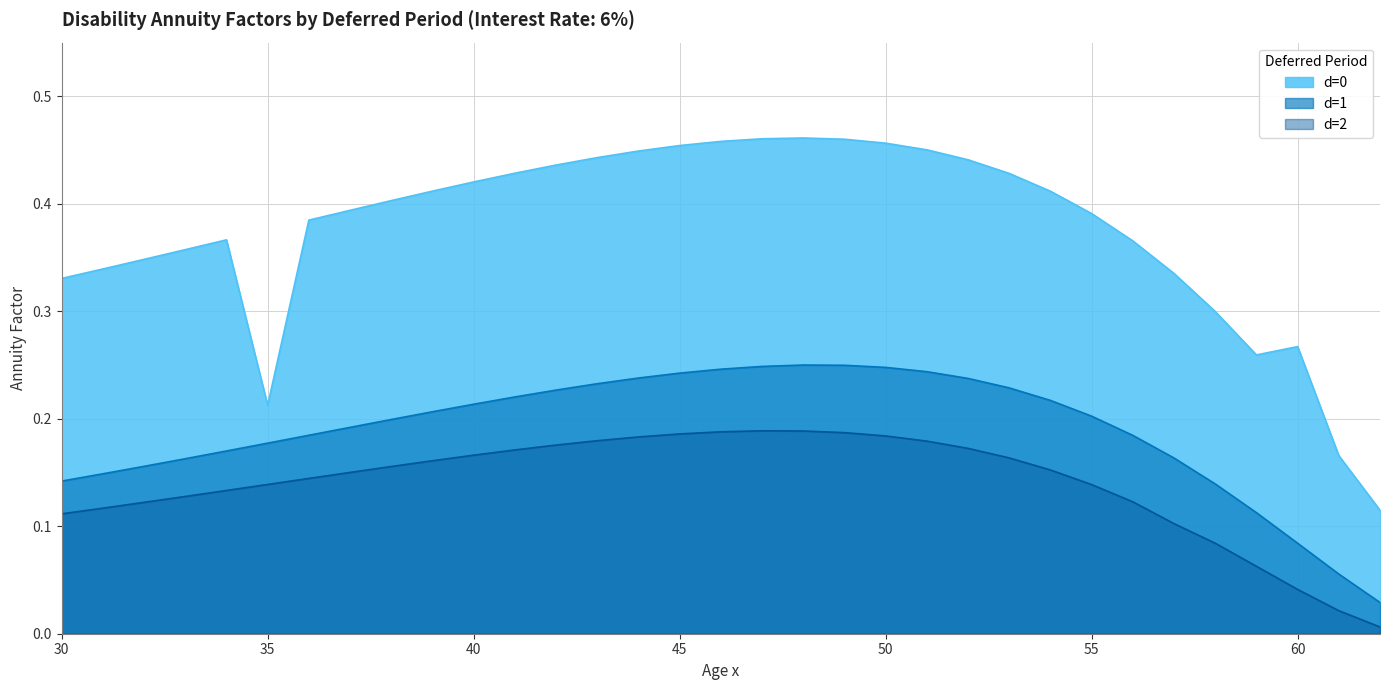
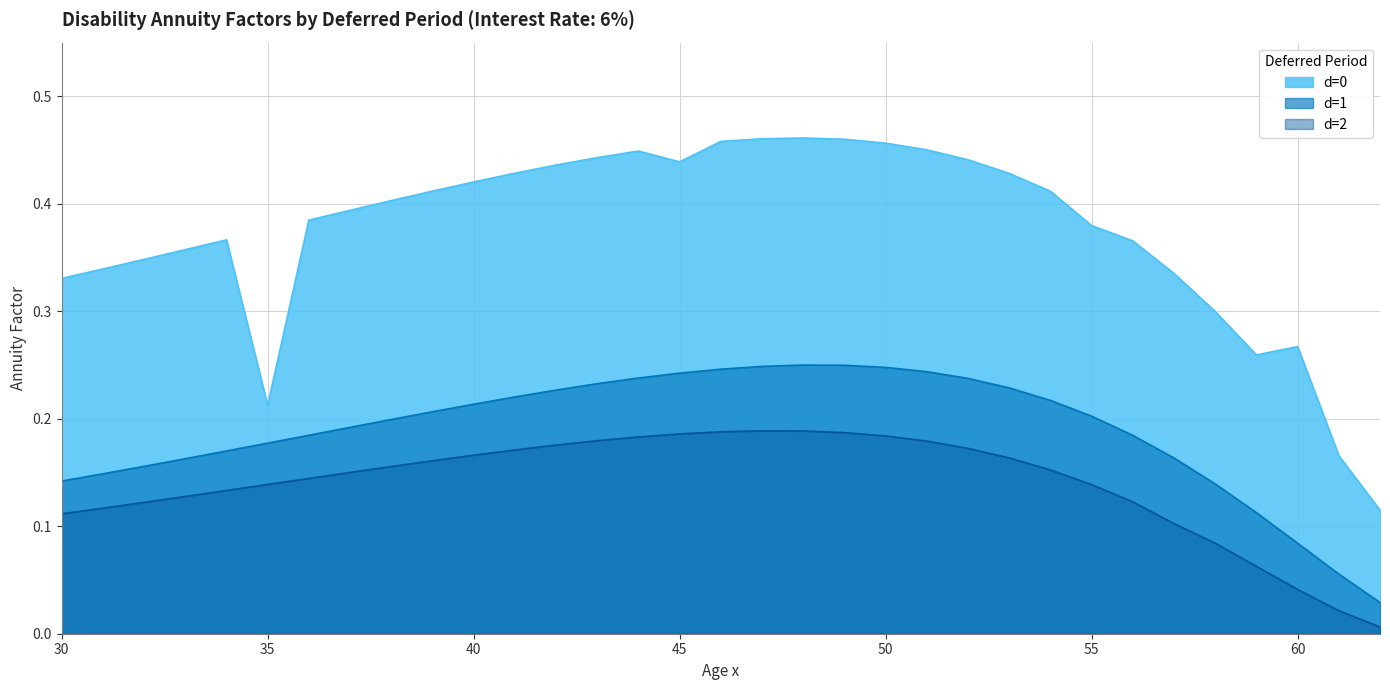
d=0, 45: 0.454 -> 0.439
d=0, 55: 0.391 -> 0.380
